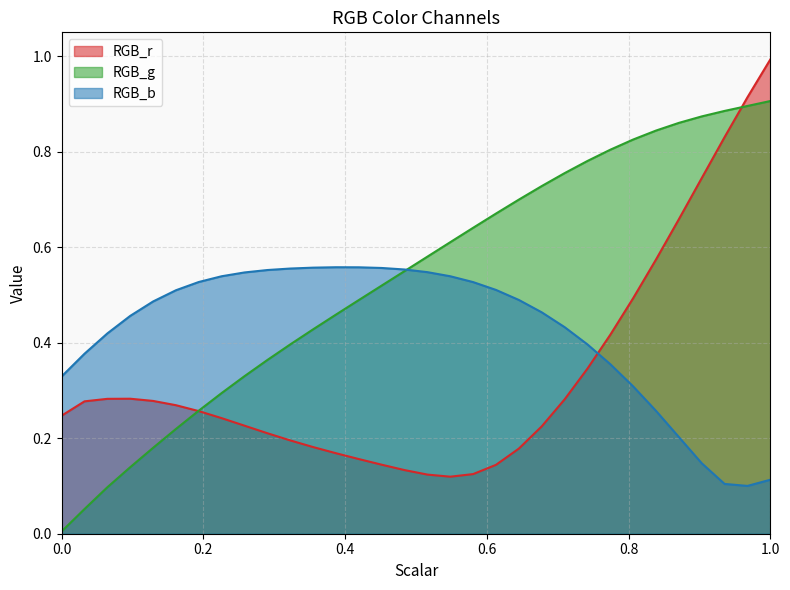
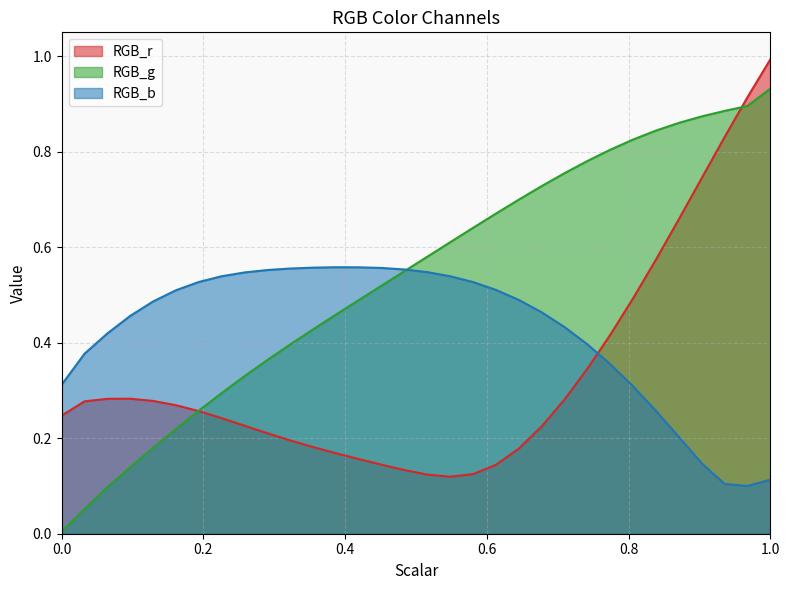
RGB_b, 0.0: 0.33 -> 0.31
RGB_g, 1.0: 0.91 -> 0.93
